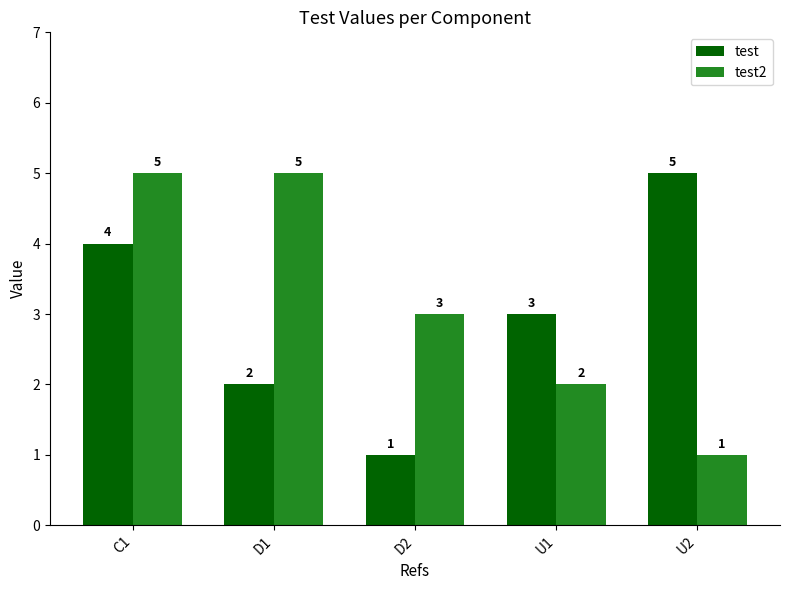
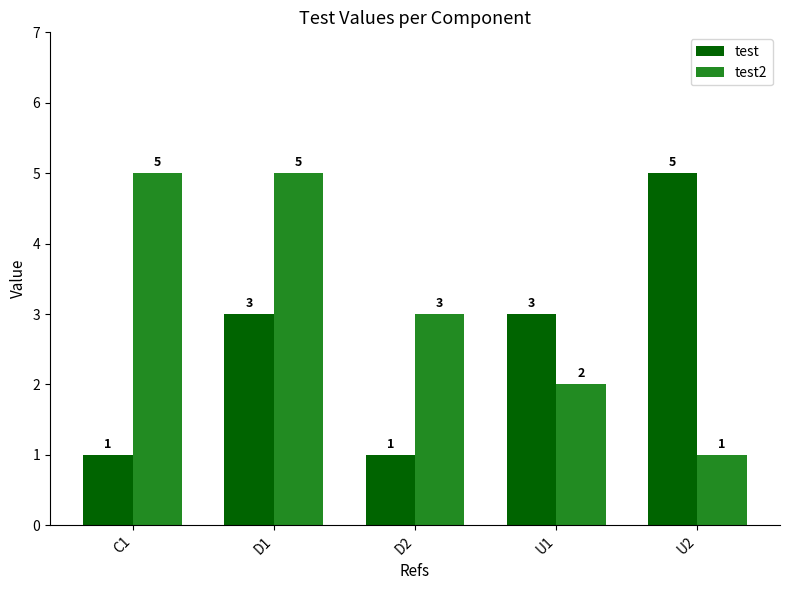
test, C1: 4 -> 1
test, D1: 2 -> 3
